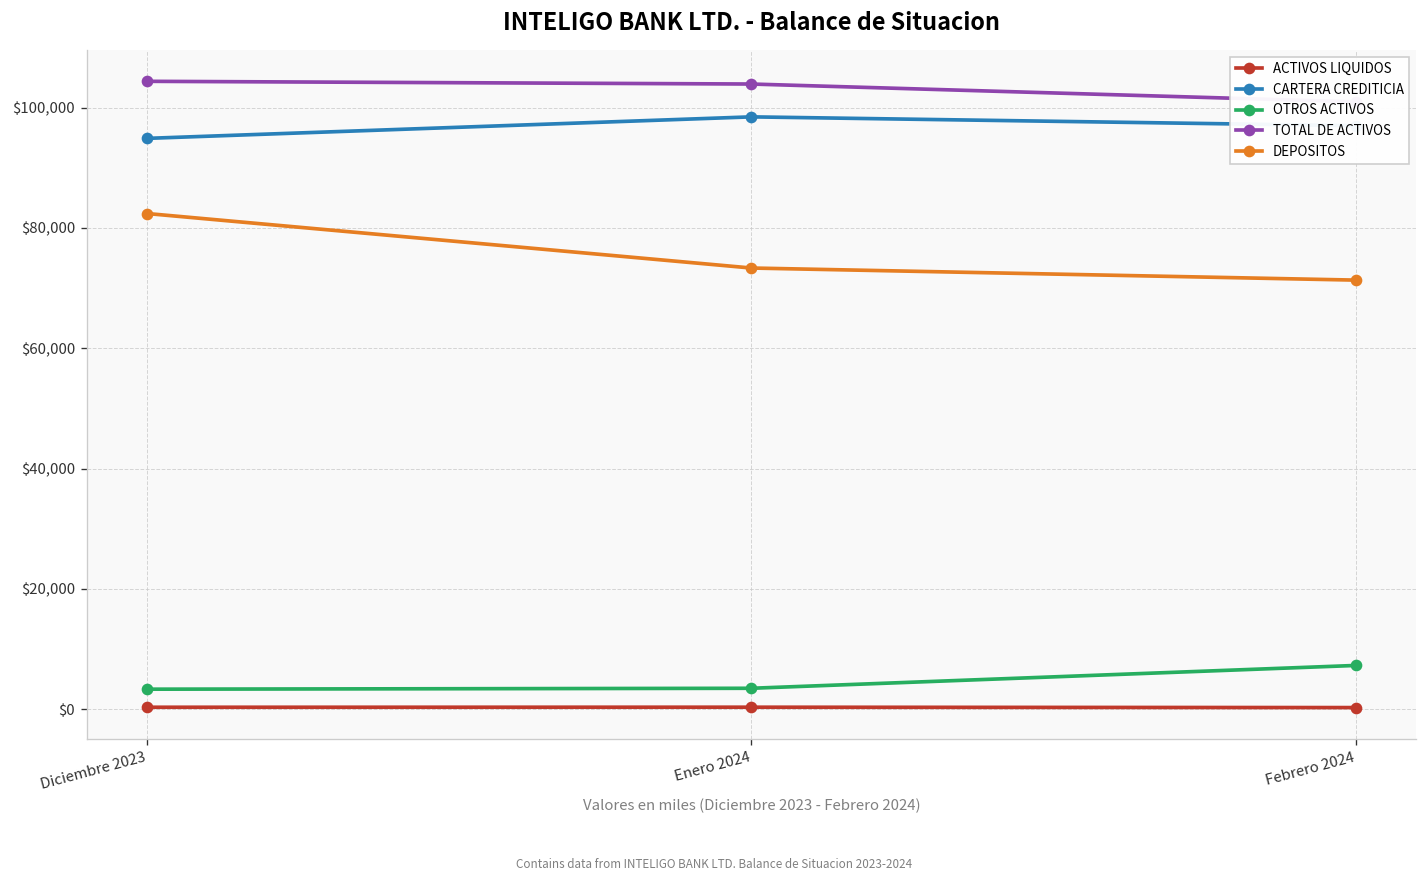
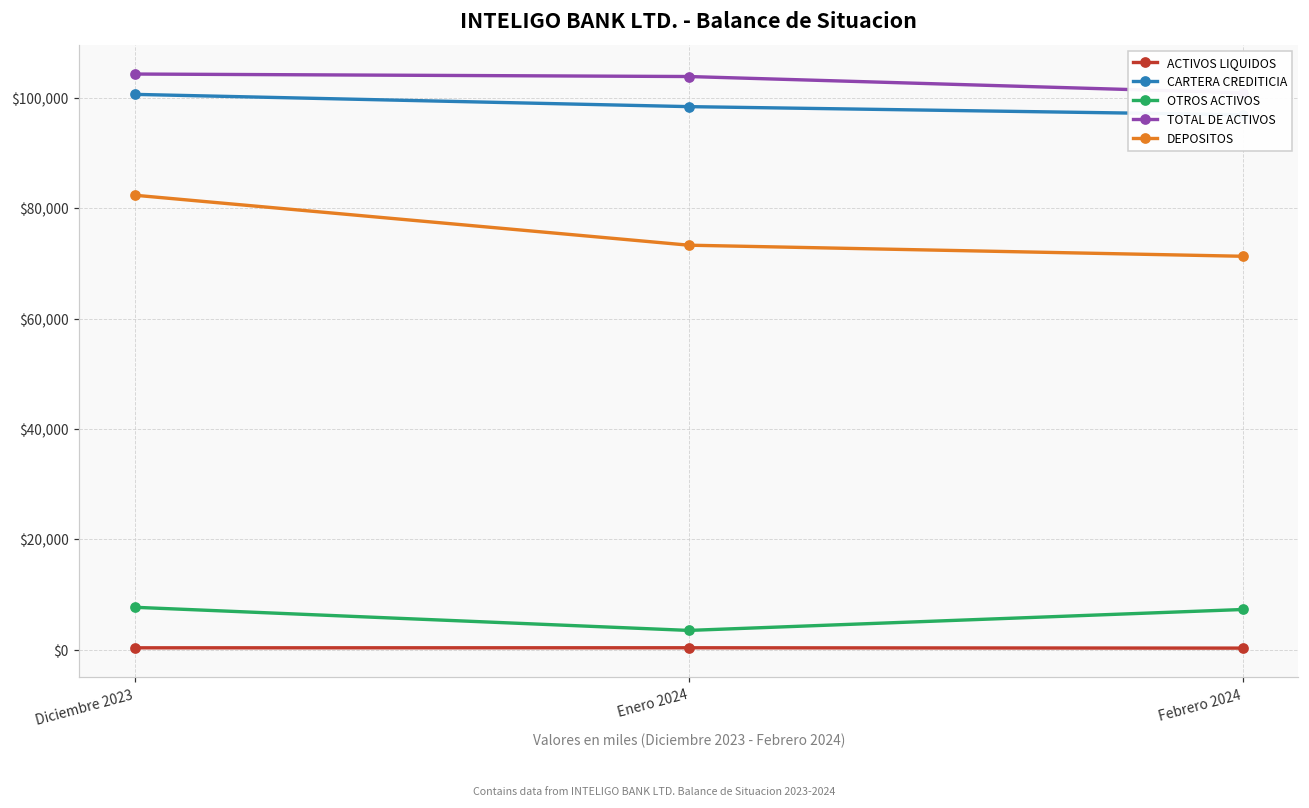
CARTERA CREDITICIA, Diciembre 2023: $95,000 -> $101,000
OTROS ACTIVOS, Diciembre 2023: $3,000 -> $8,000
